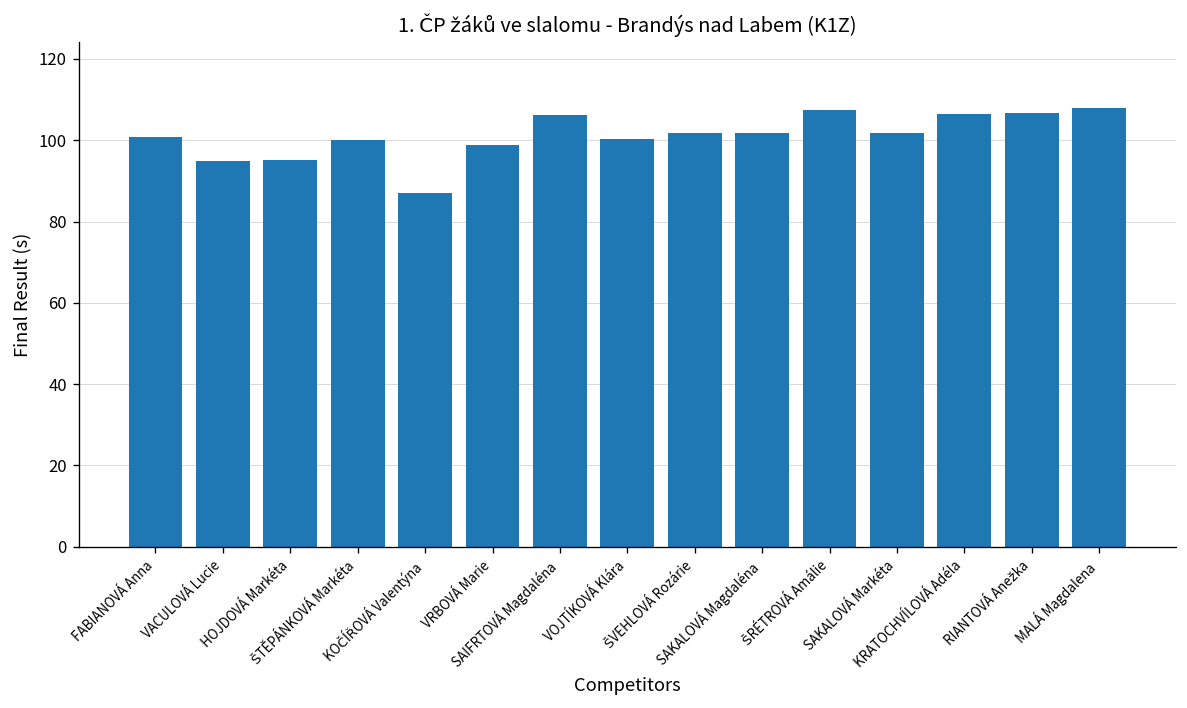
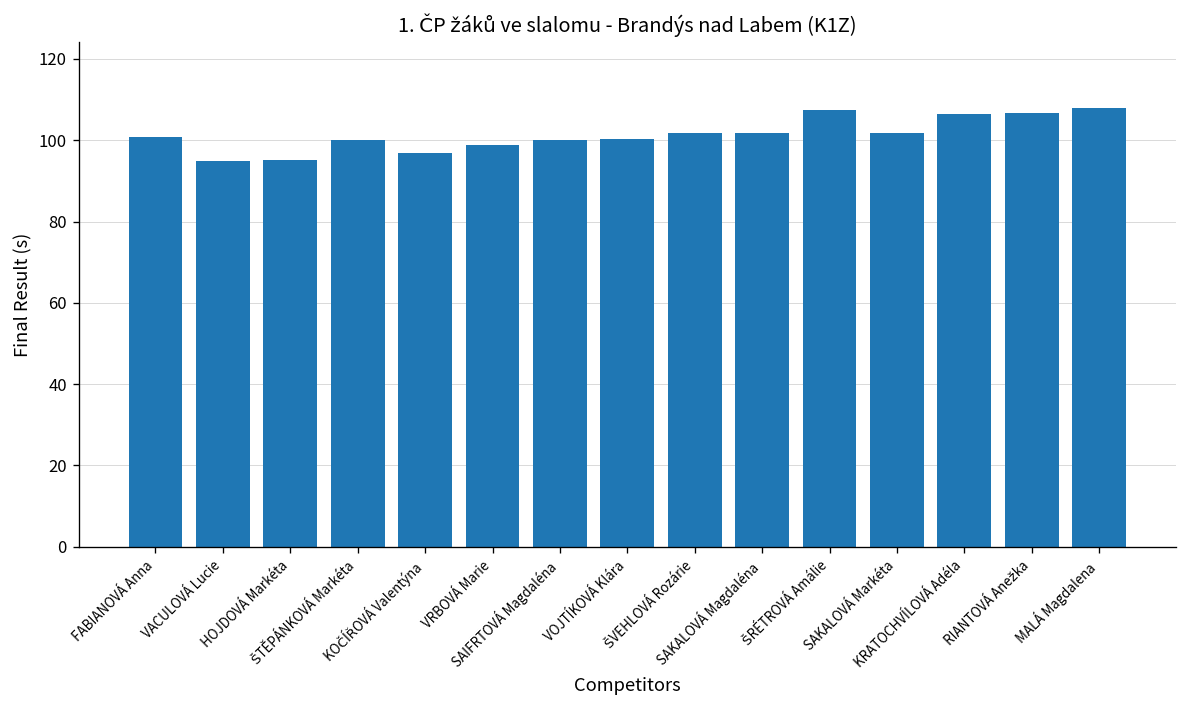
KOČÍŘOVÁ Valentýna: 87 -> 97
SAIFRTOVÁ Magdaléna: 106 -> 100
